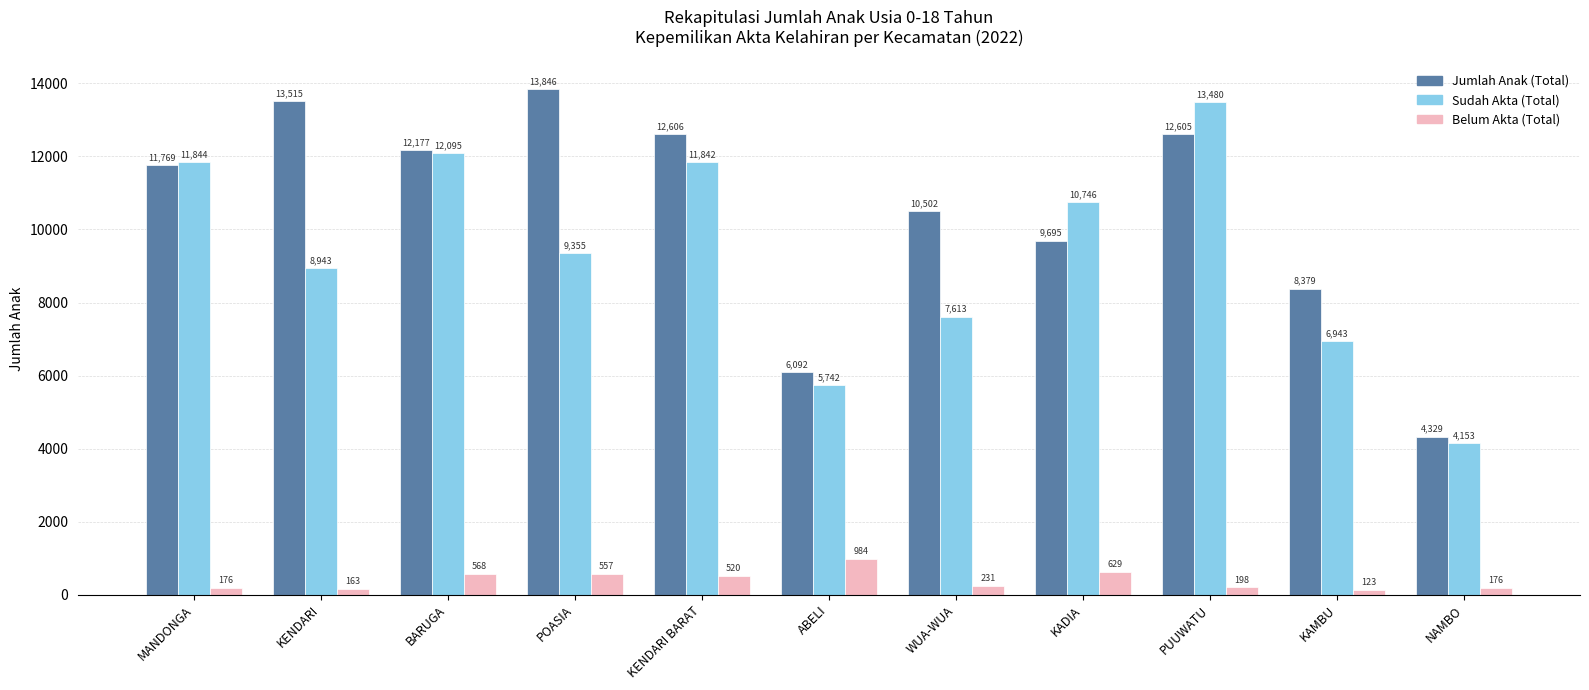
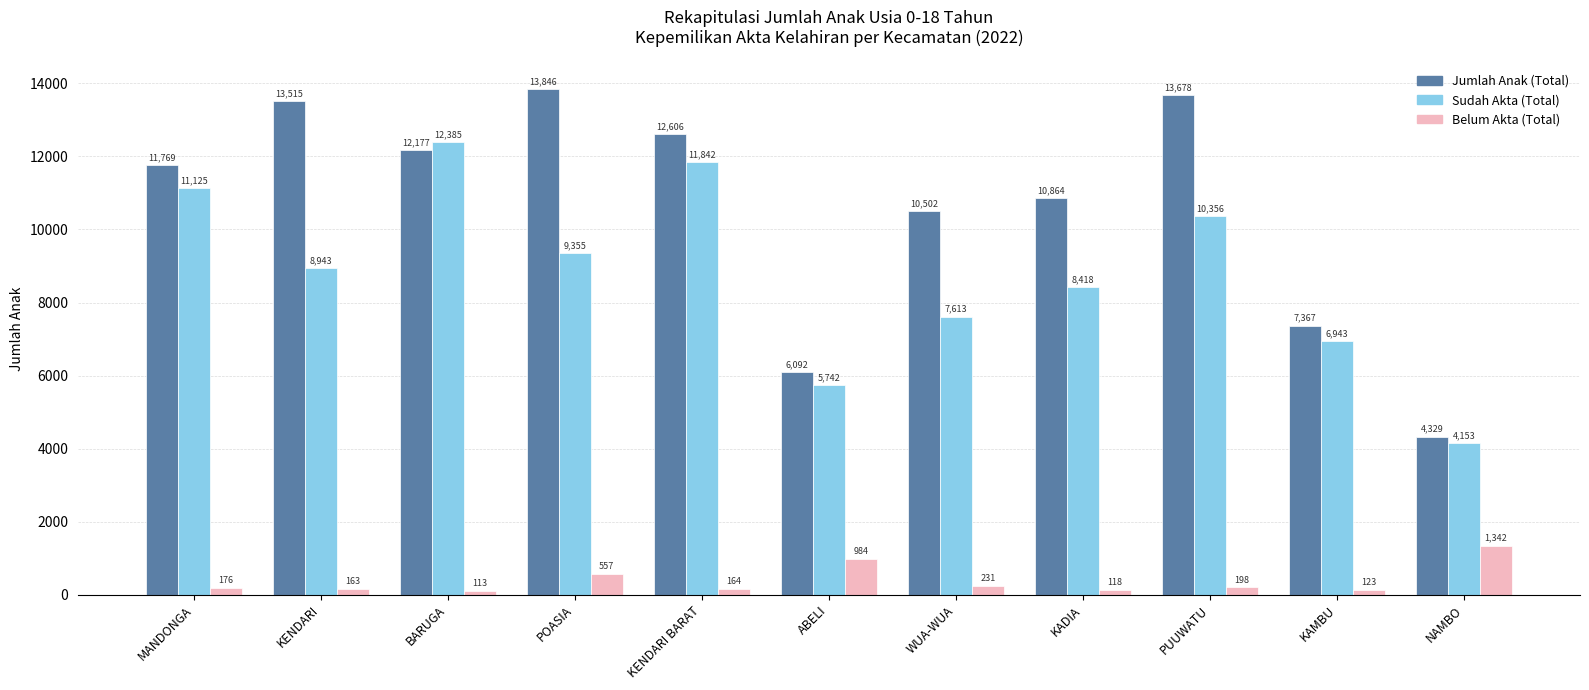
Sudah Akta (Total), MANDONGA: 11,844 -> 11,125
Sudah Akta (Total), BARUGA: 12,095 -> 12,385
Belum Akta (Total), BARUGA: 568 -> 113
Belum Akta (Total), KENDARI BARAT: 520 -> 164
Jumlah Anak (Total), KADIA: 9,695 -> 10,864
Sudah Akta (Total), KADIA: 10,746 -> 8,418
Belum Akta (Total), KADIA: 629 -> 118
Jumlah Anak (Total), PUUWATU: 12,605 -> 13,678
Sudah Akta (Total), PUUWATU: 13,480 -> 10,356
Jumlah Anak (Total), KAMBU: 8,379 -> 7,367
Belum Akta (Total), NAMBO: 176 -> 1,342
